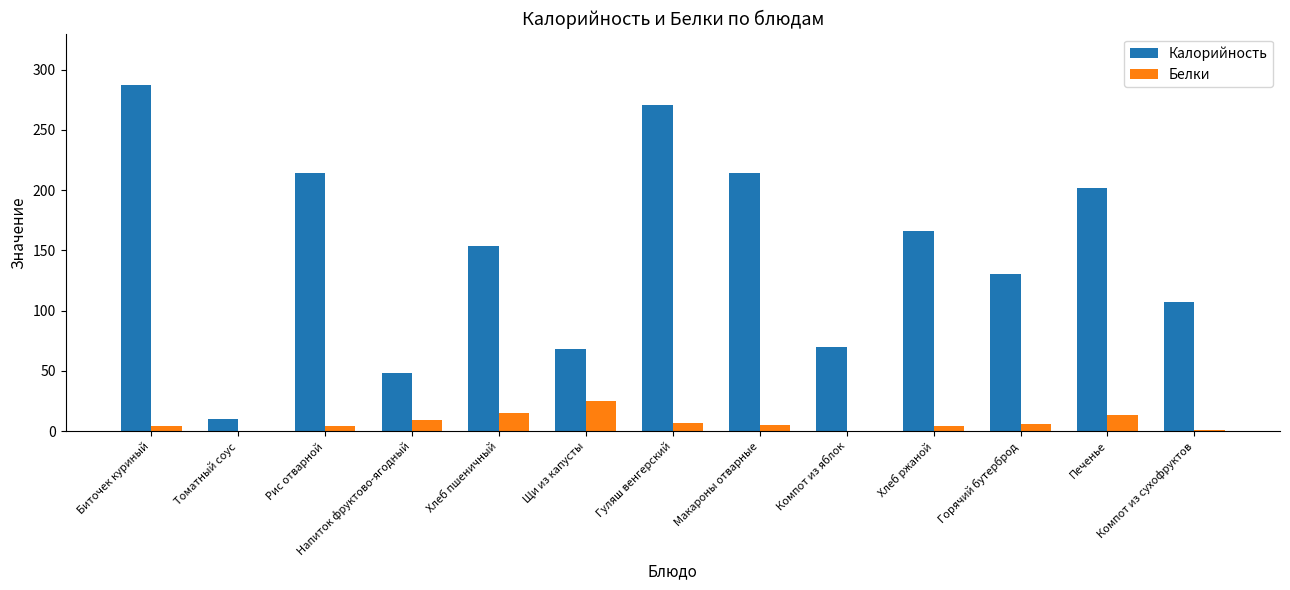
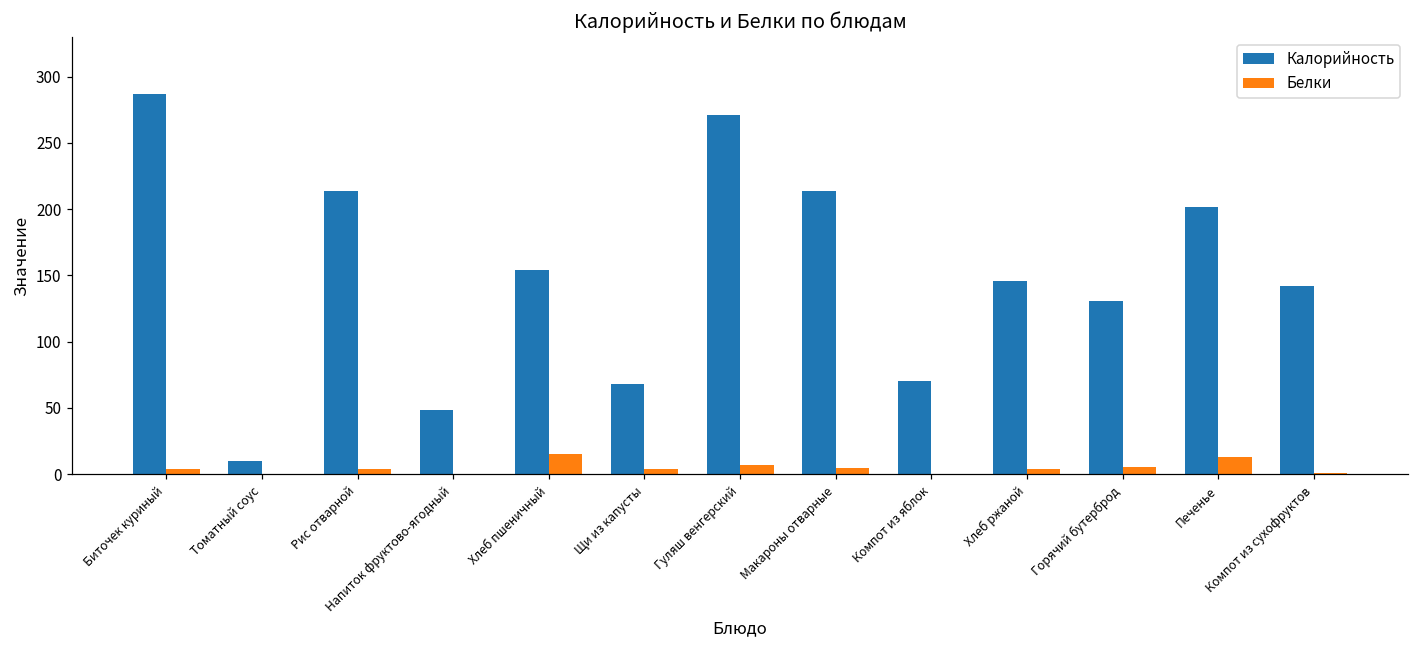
Белки, Напиток фруктово-ягодный: 10 -> 0
Белки, Щи из капусты: 25 -> 4
Калорийность, Хлеб ржаной: 166 -> 146
Калорийность, Компот из сухофруктов: 107 -> 142
